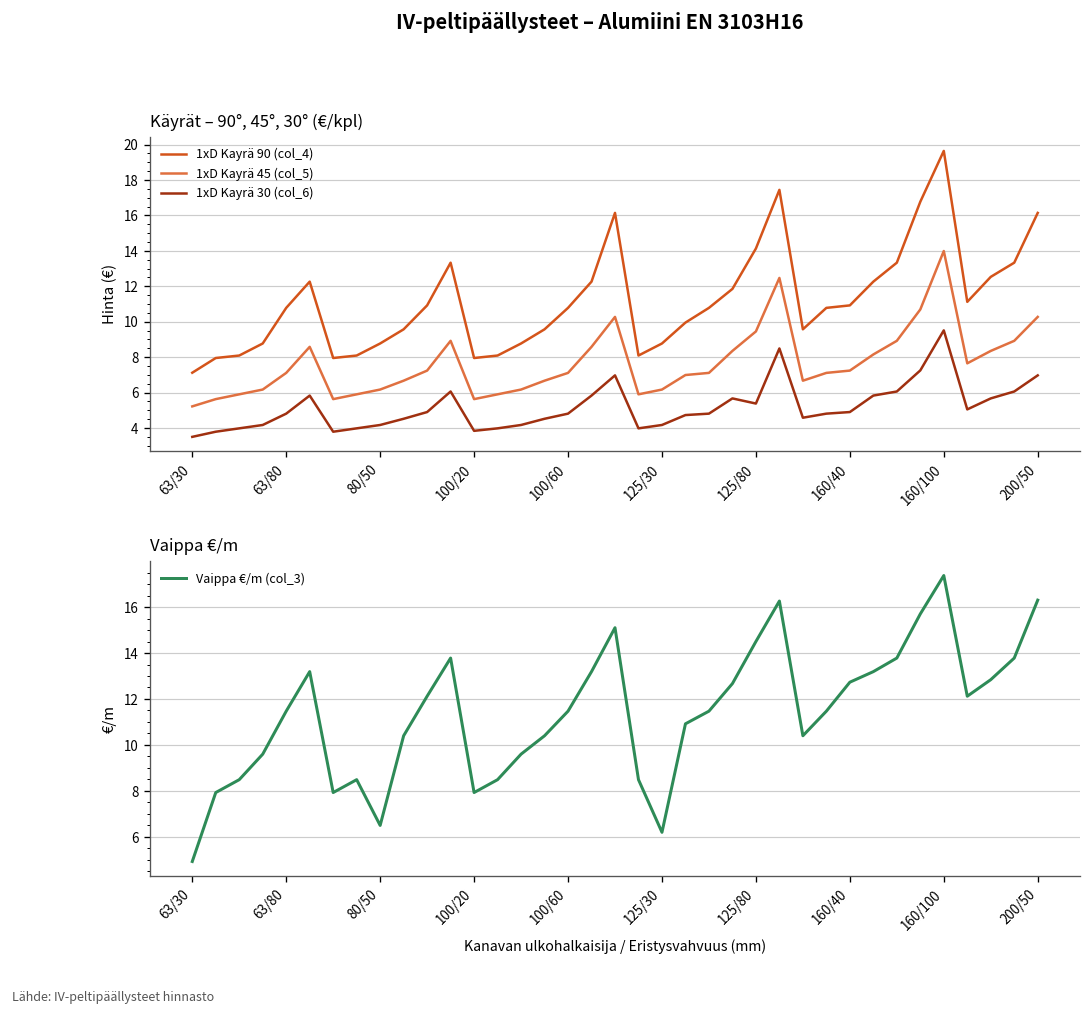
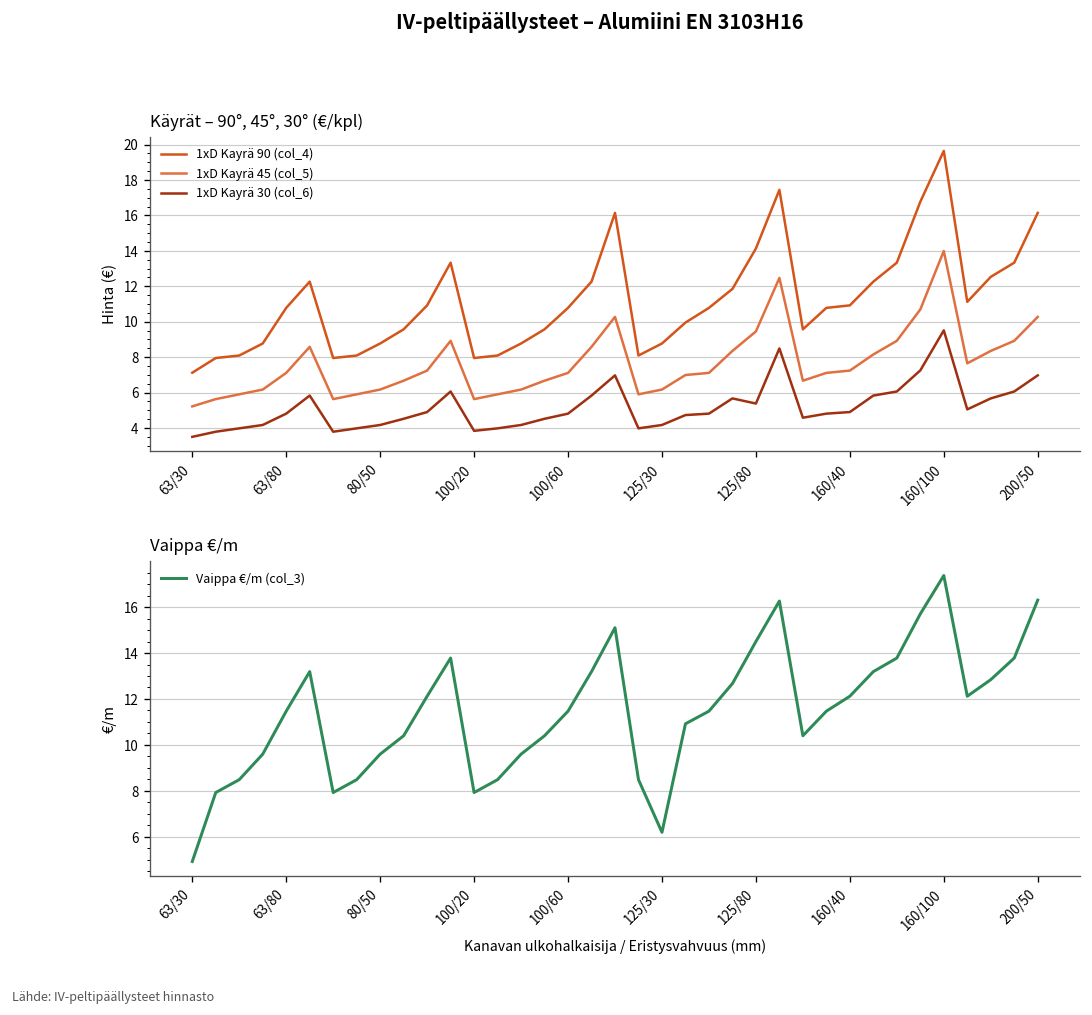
Vaippa €/m, 80/50: 6.5 -> 9.6
Vaippa €/m, 160/40: 12.7 -> 12.1
